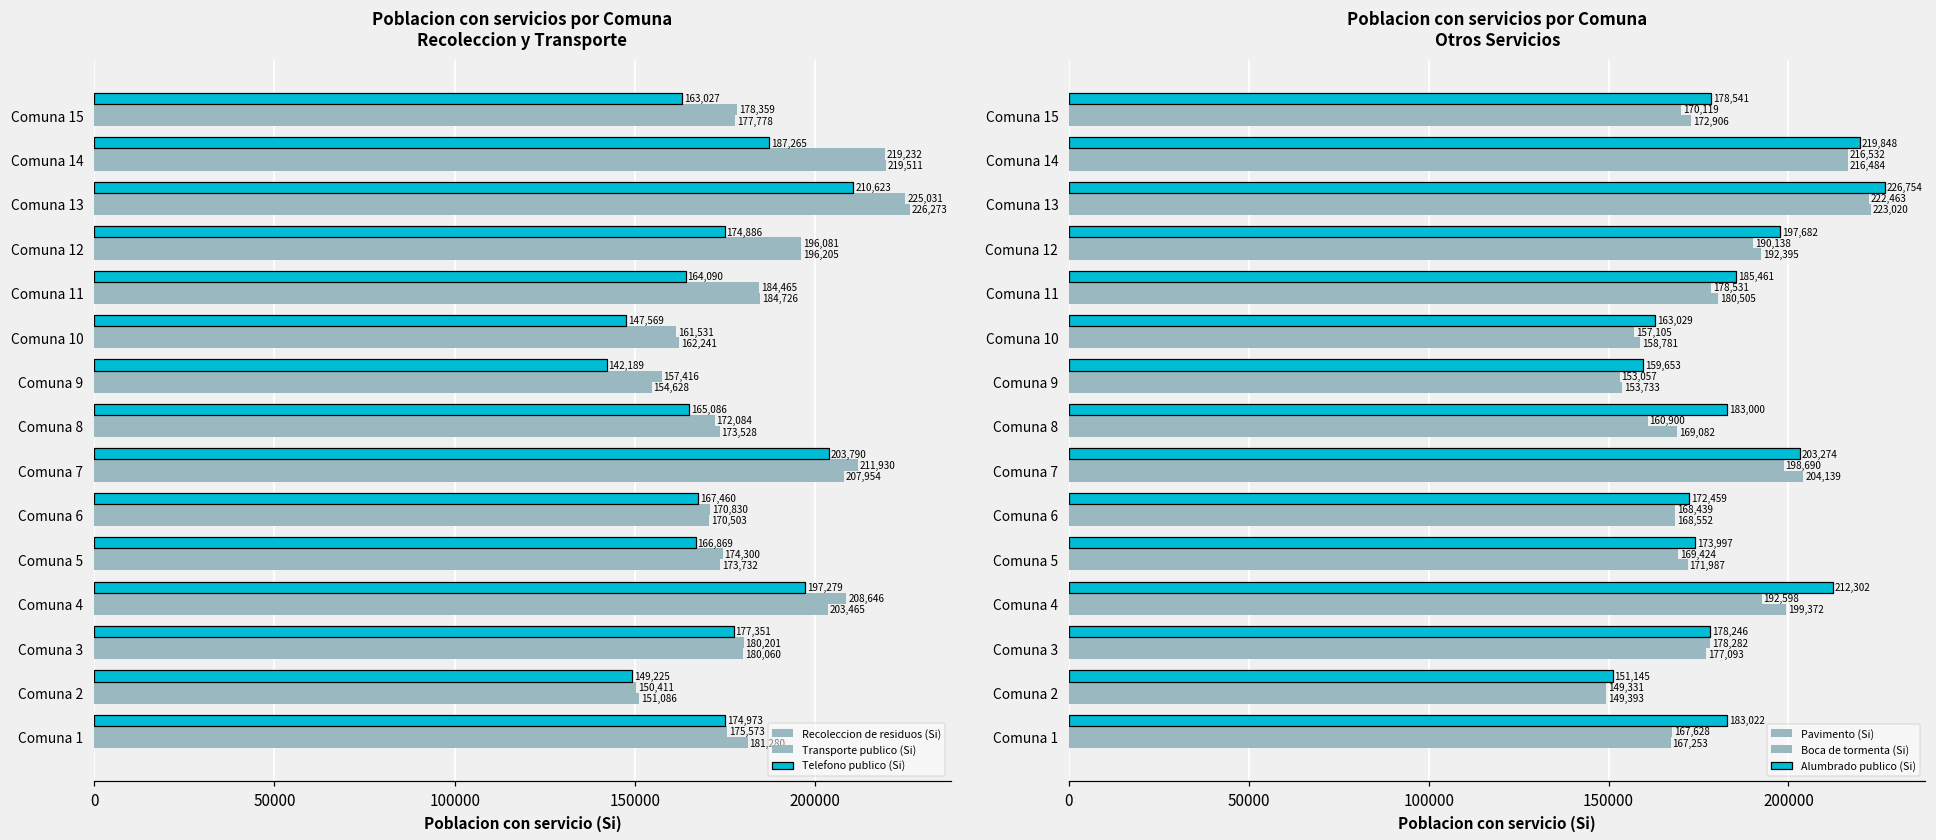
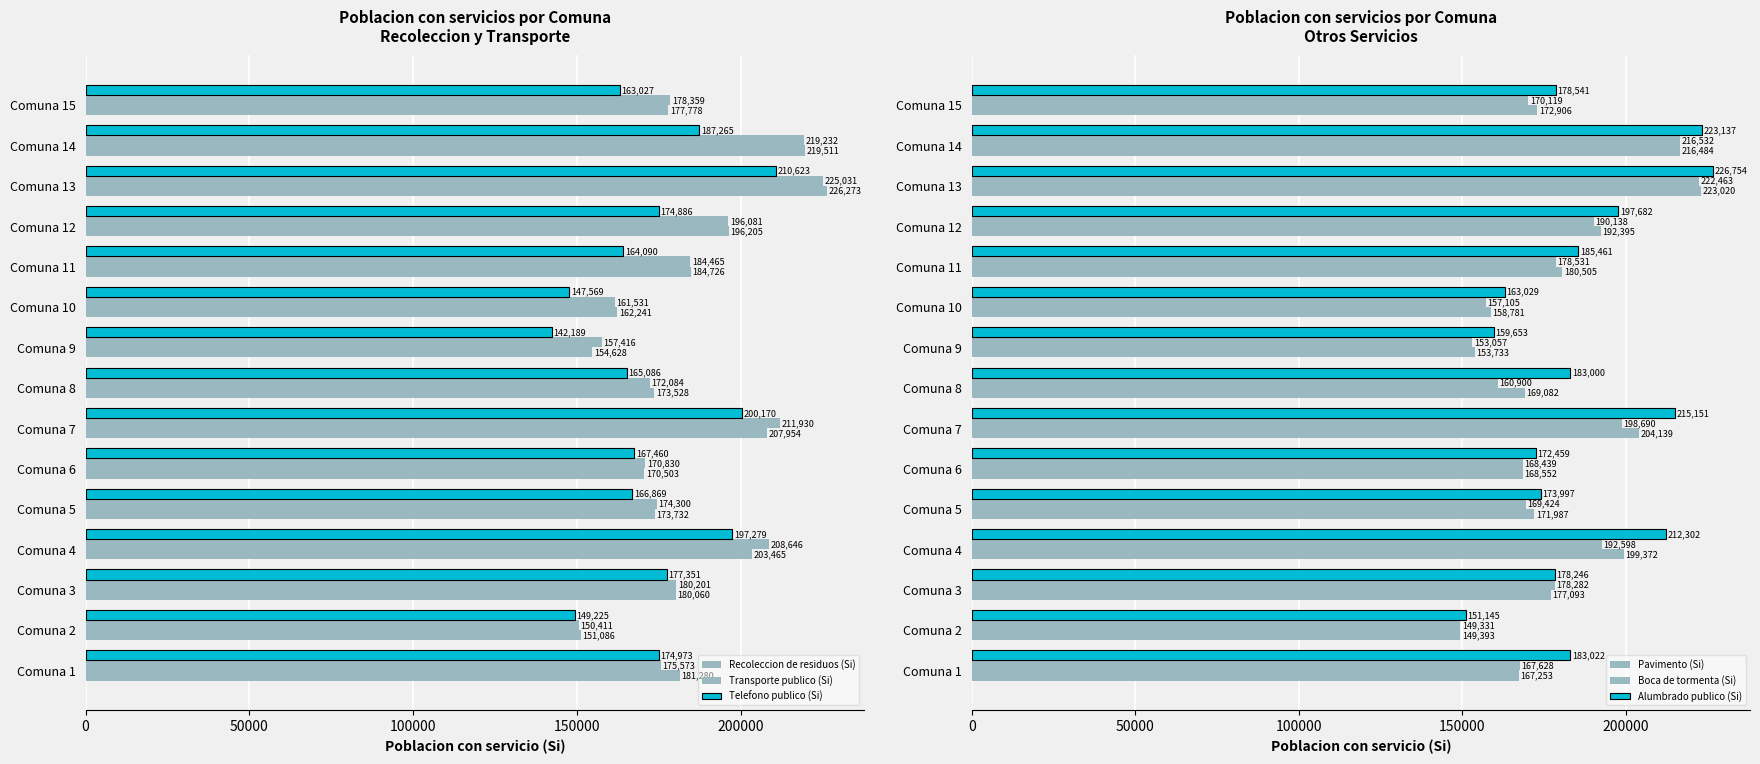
Poblacion con servicios por Comuna Recoleccion y Transporte, Telefono publico (Si), Comuna 7: 203,790 -> 200,170
Poblacion con servicios por Comuna Otros Servicios, Alumbrado publico (Si), Comuna 14: 219,848 -> 223,137
Poblacion con servicios por Comuna Otros Servicios, Alumbrado publico (Si), Comuna 7: 203,274 -> 215,151
